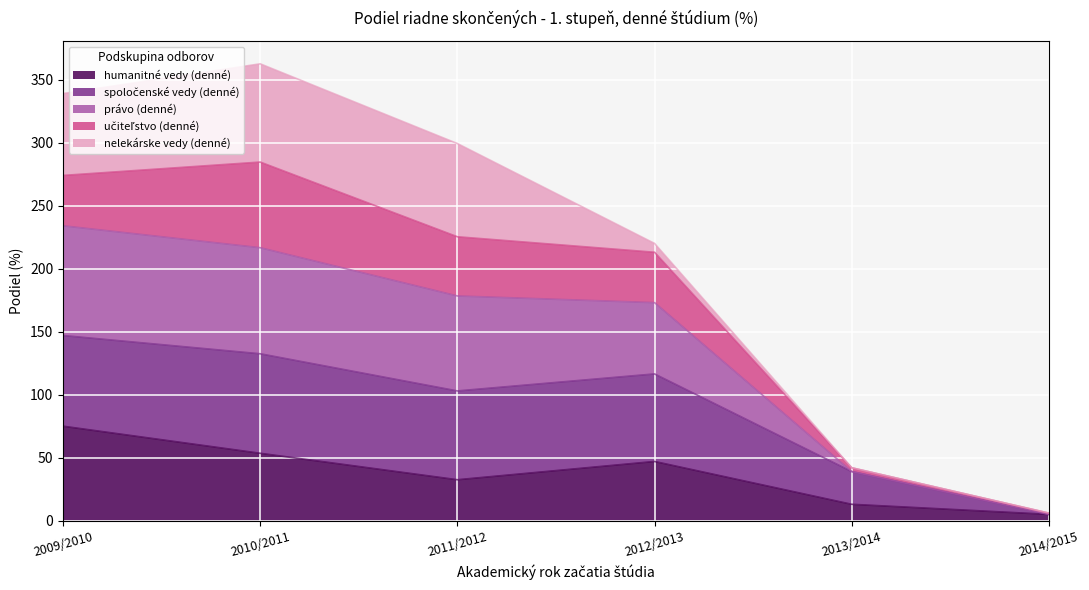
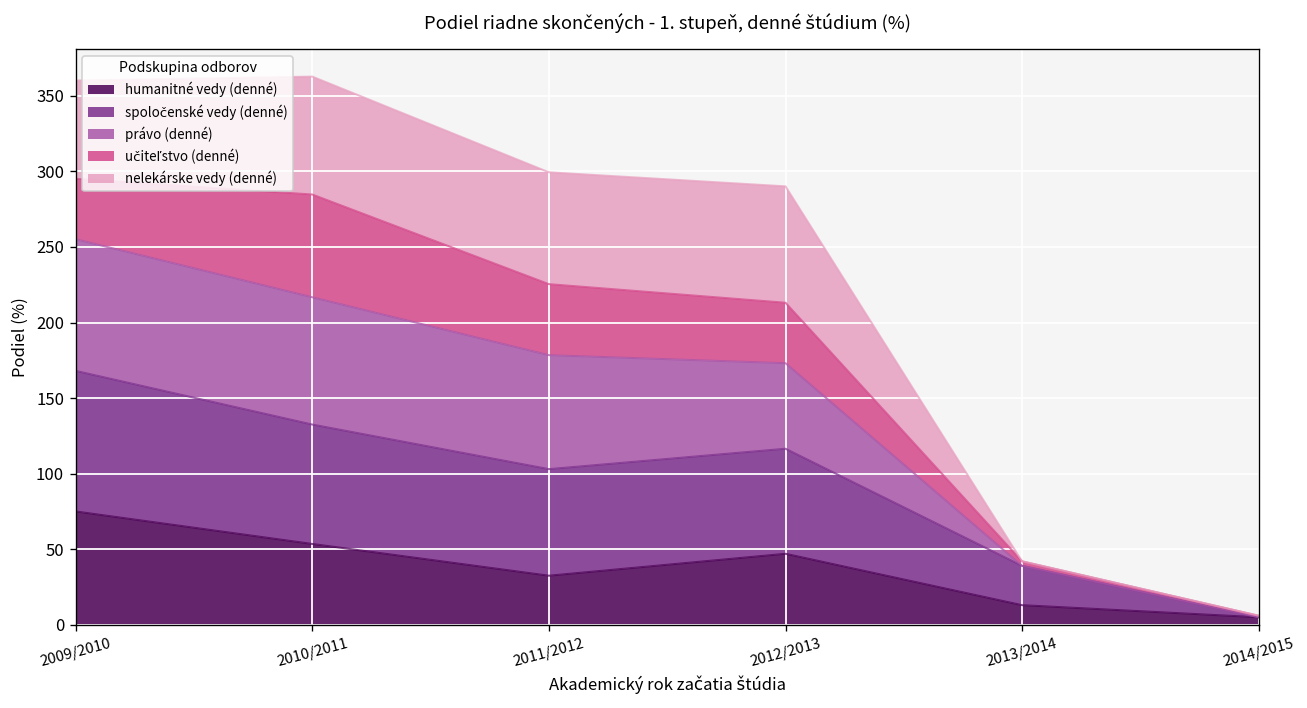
spoločenské vedy (denné), 2009/2010: 72 -> 93
nelekárske vedy (denné), 2012/2013: 7 -> 77
